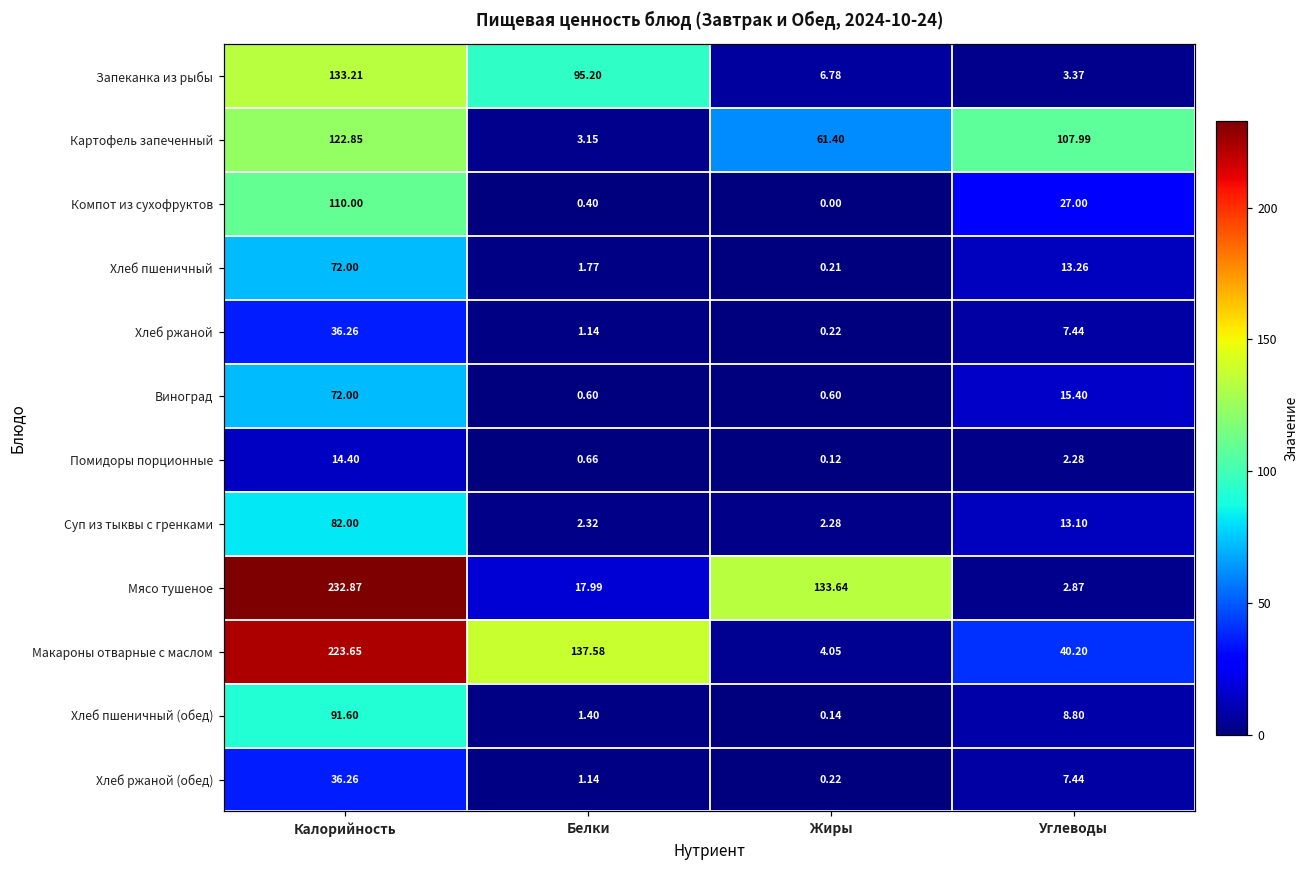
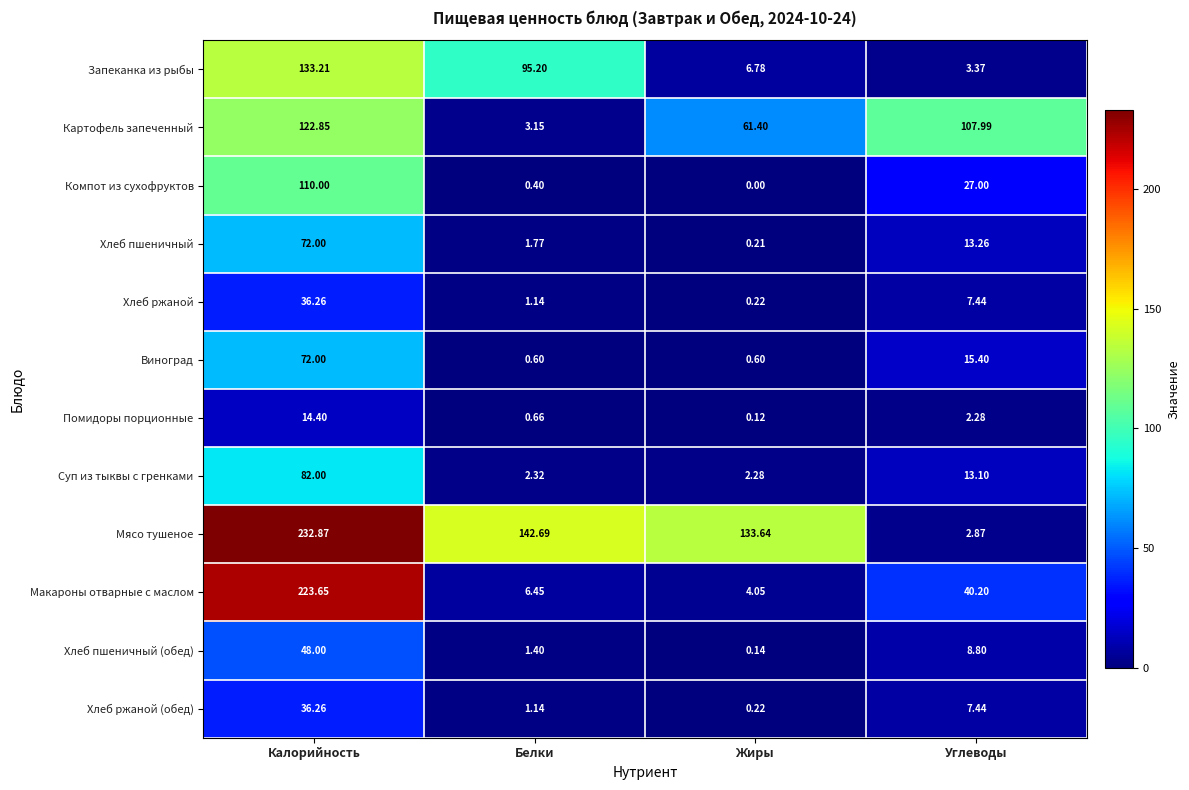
Мясо тушеное, Белки: 17.99 -> 142.69
Макароны отварные с маслом, Белки: 137.58 -> 6.45
Хлеб пшеничный (обед), Калорийность: 91.60 -> 48.00
